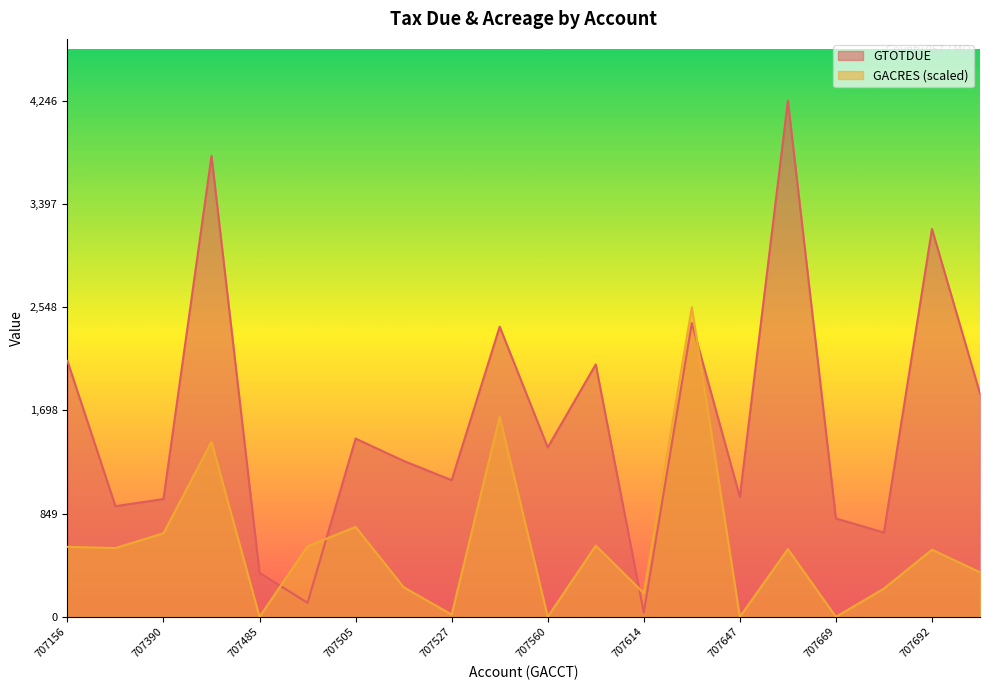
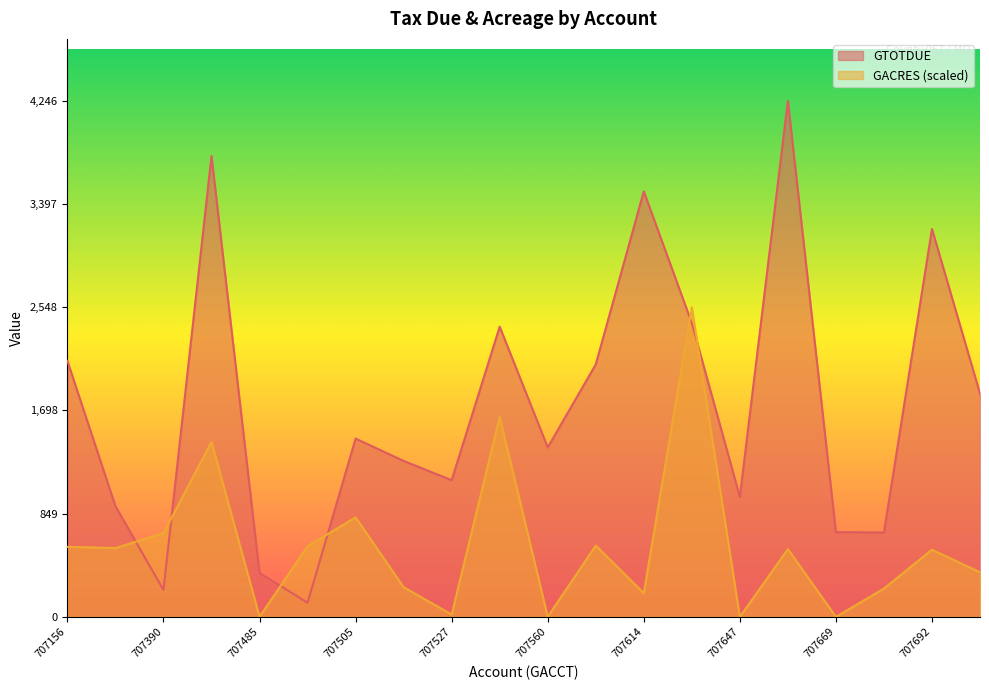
GTOTDUE, 707390: 970 -> 220
GACRES (scaled), 707505: 740 -> 820
GTOTDUE, 707614: 30 -> 3,500
GTOTDUE, 707669: 810 -> 700
